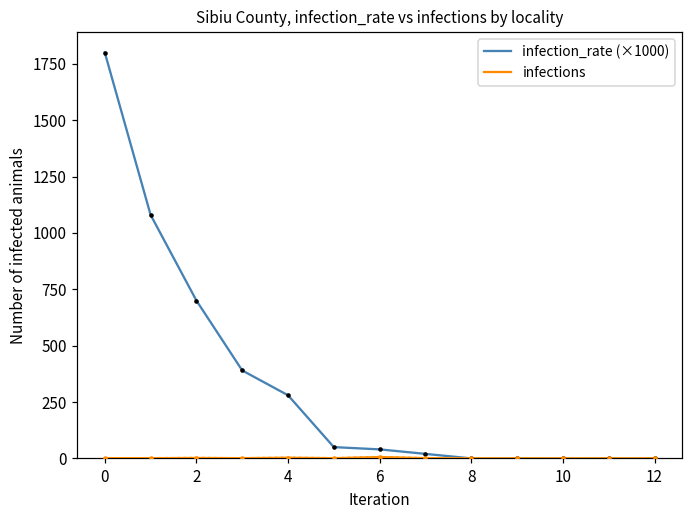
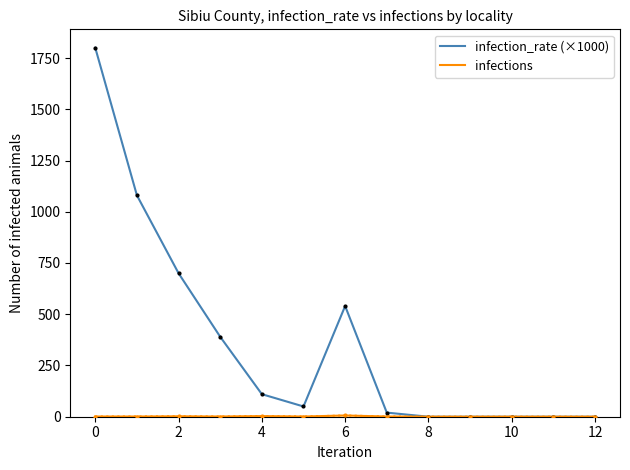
infection_rate (×1000), 4: 280 -> 110
infection_rate (×1000), 6: 40 -> 540
